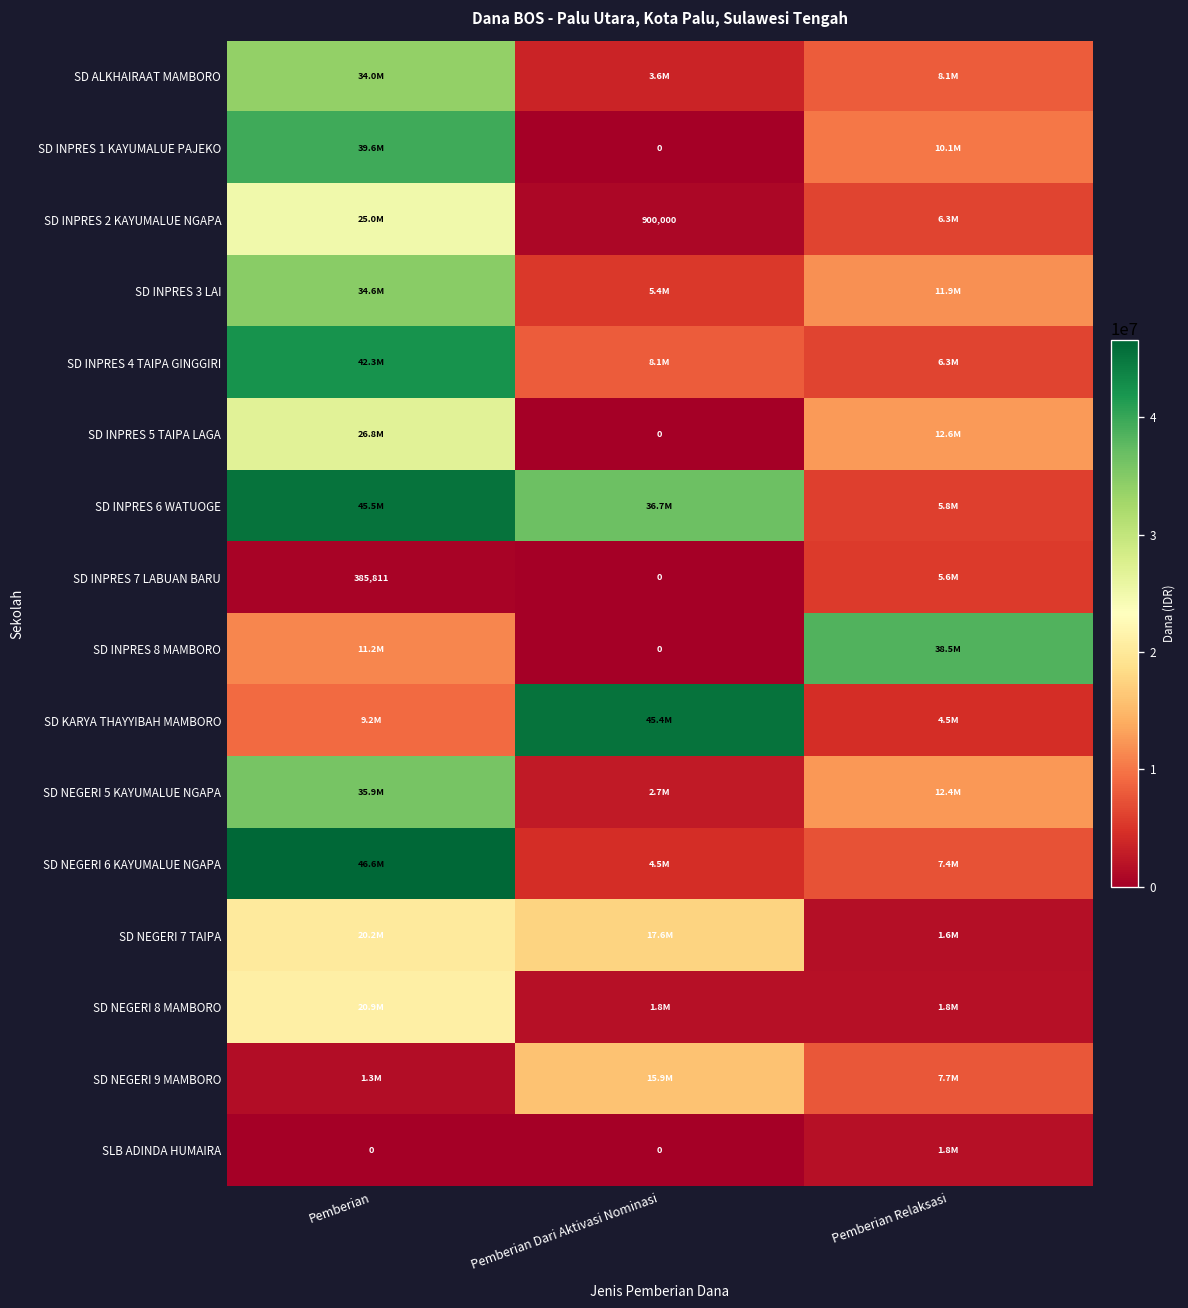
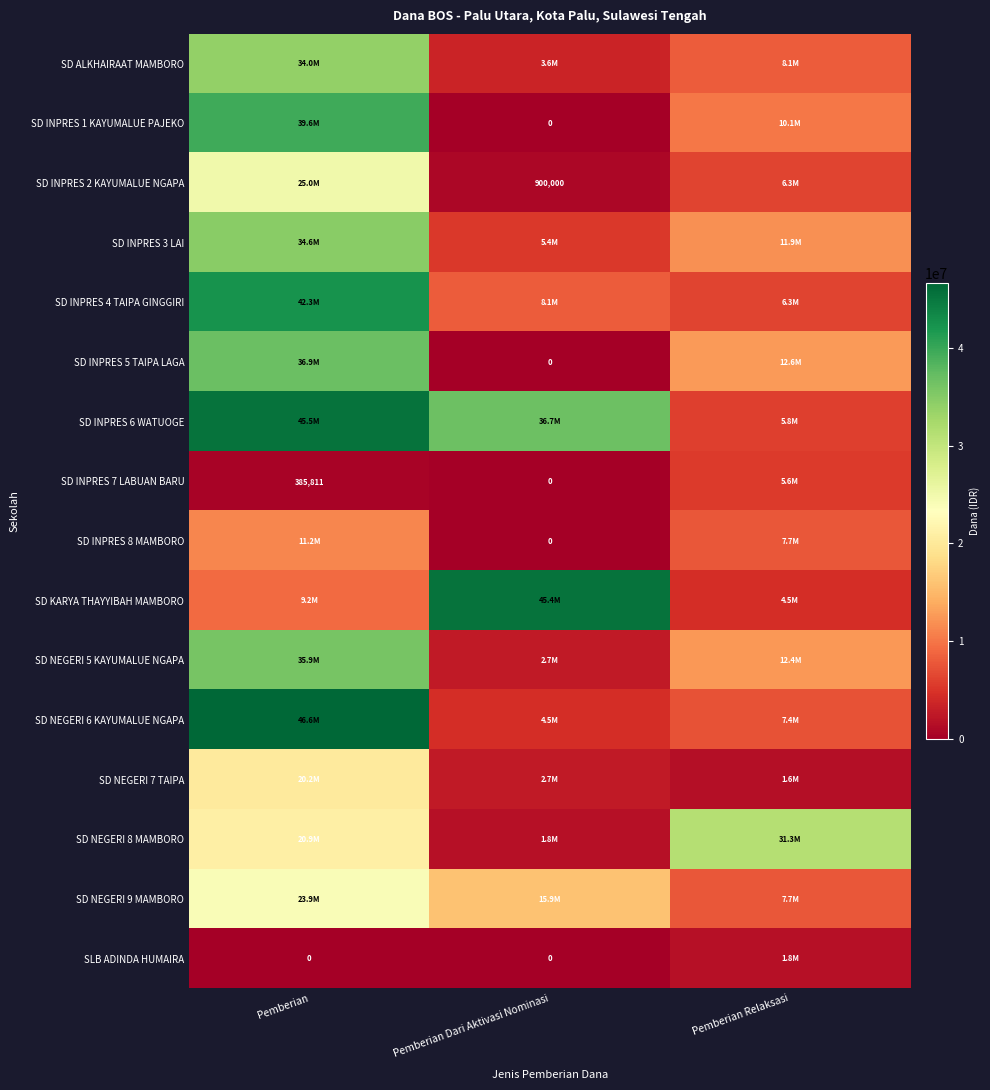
SD INPRES 5 TAIPA LAGA, Pemberian: 26.8M -> 36.9M
SD INPRES 8 MAMBORO, Pemberian Relaksasi: 38.5M -> 7.7M
SD NEGERI 7 TAIPA, Pemberian Dari Aktivasi Nominasi: 17.6M -> 2.7M
SD NEGERI 8 MAMBORO, Pemberian Relaksasi: 1.8M -> 31.3M
SD NEGERI 9 MAMBORO, Pemberian: 1.3M -> 23.9M
